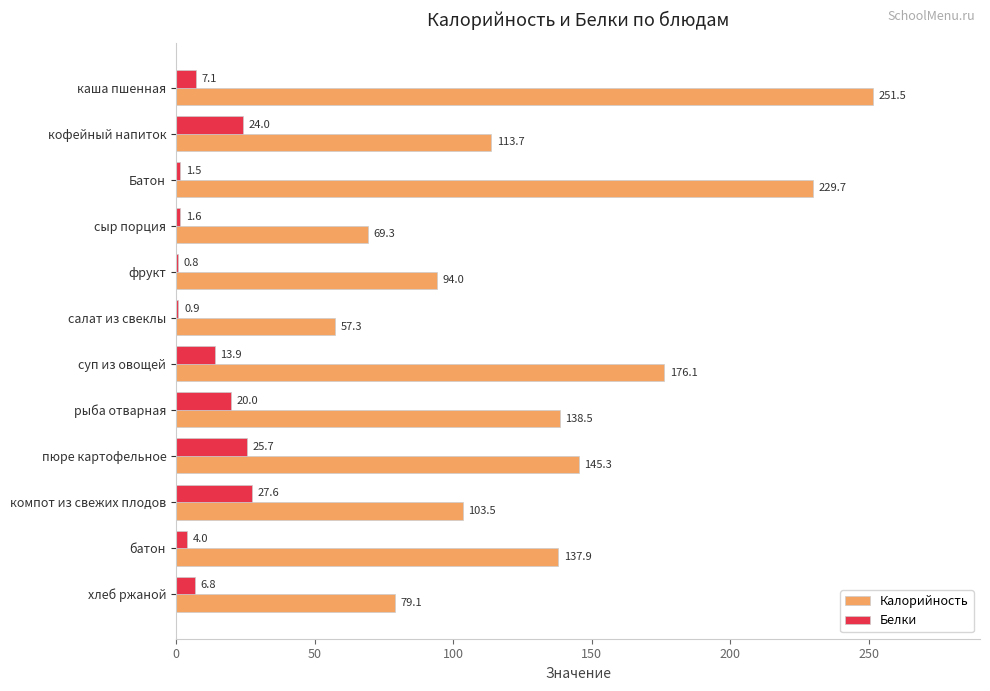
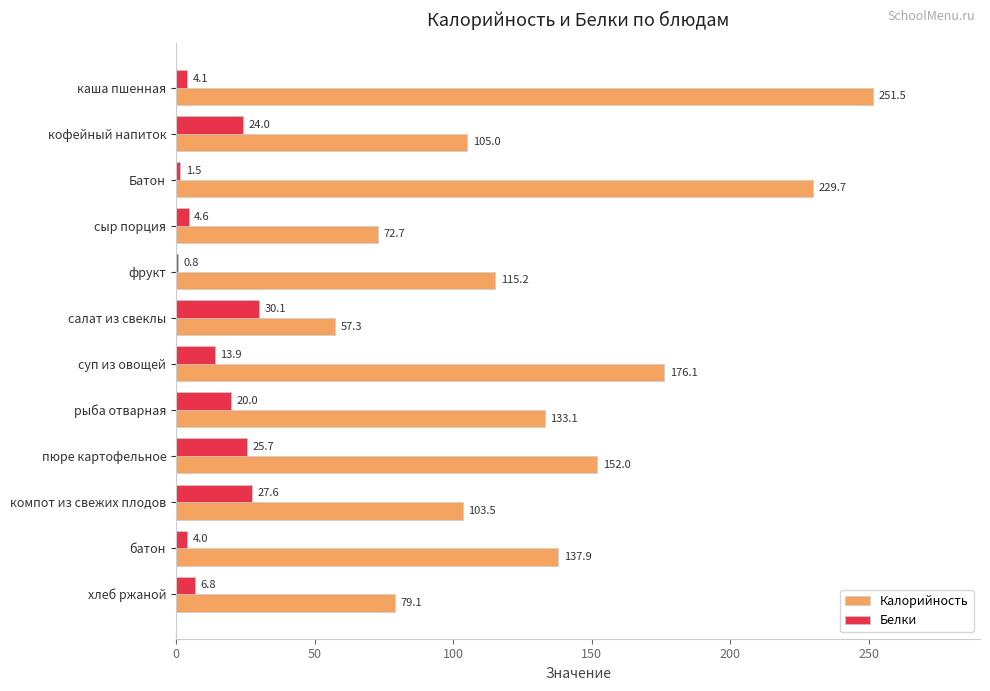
Белки, каша пшенная: 7.1 -> 4.1
Калорийность, кофейный напиток: 113.7 -> 105.0
Белки, сыр порция: 1.6 -> 4.6
Калорийность, сыр порция: 69.3 -> 72.7
Калорийность, фрукт: 94.0 -> 115.2
Белки, салат из свеклы: 0.9 -> 30.1
Калорийность, рыба отварная: 138.5 -> 133.1
Калорийность, пюре картофельное: 145.3 -> 152.0
